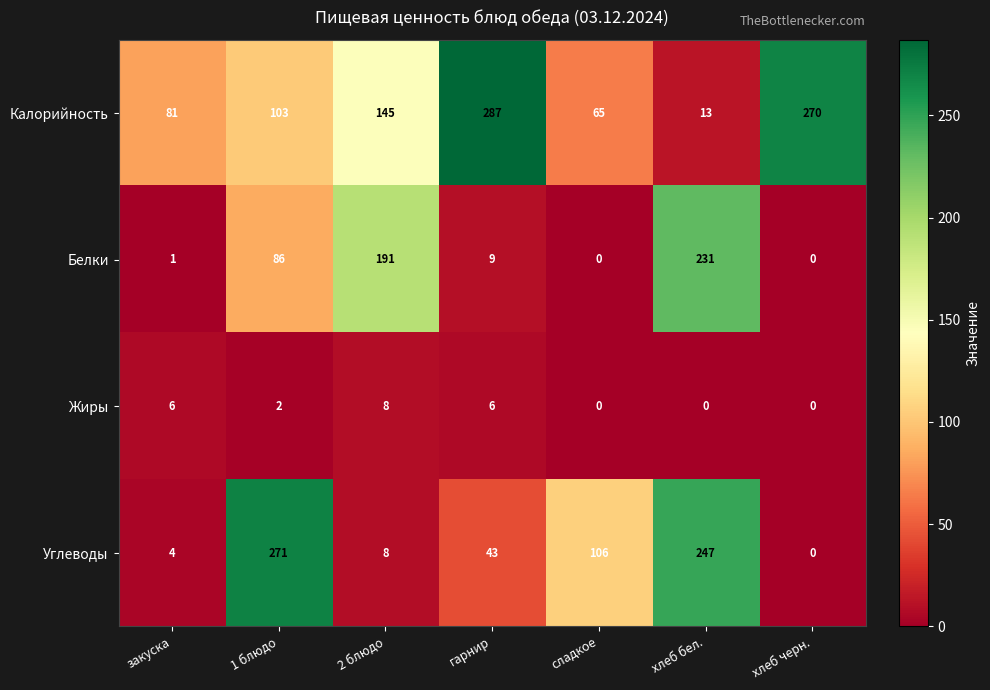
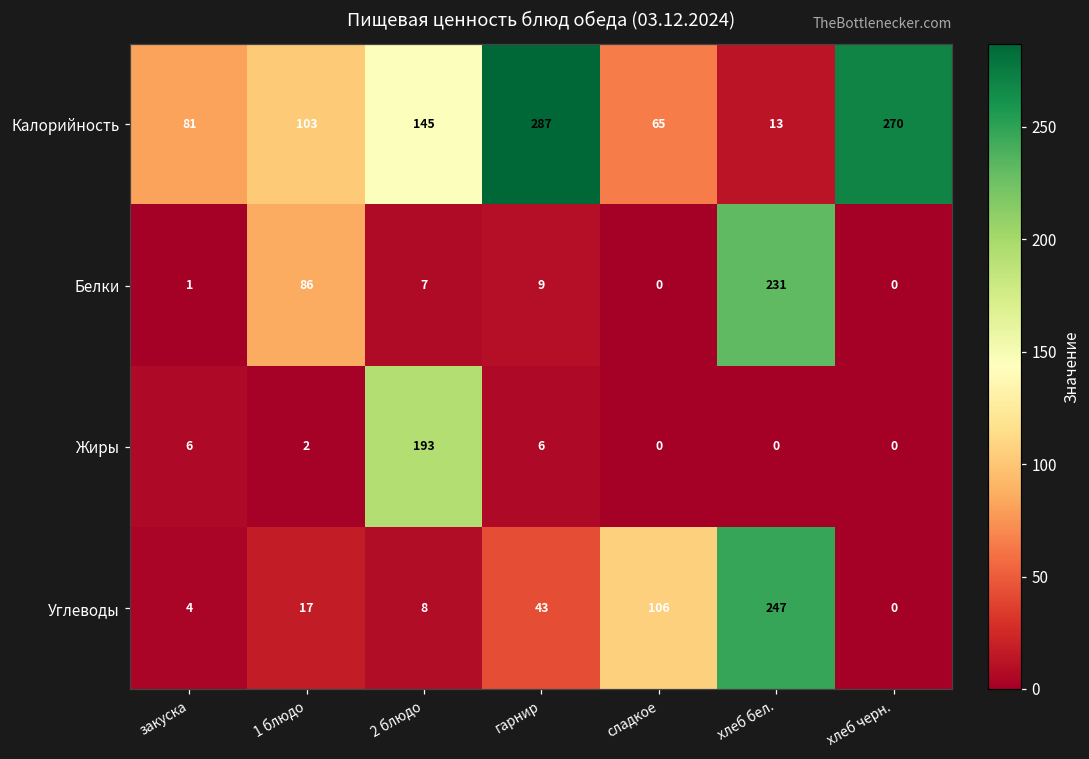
Белки, 2 блюдо: 191 -> 7
Жиры, 2 блюдо: 8 -> 193
Углеводы, 1 блюдо: 271 -> 17
